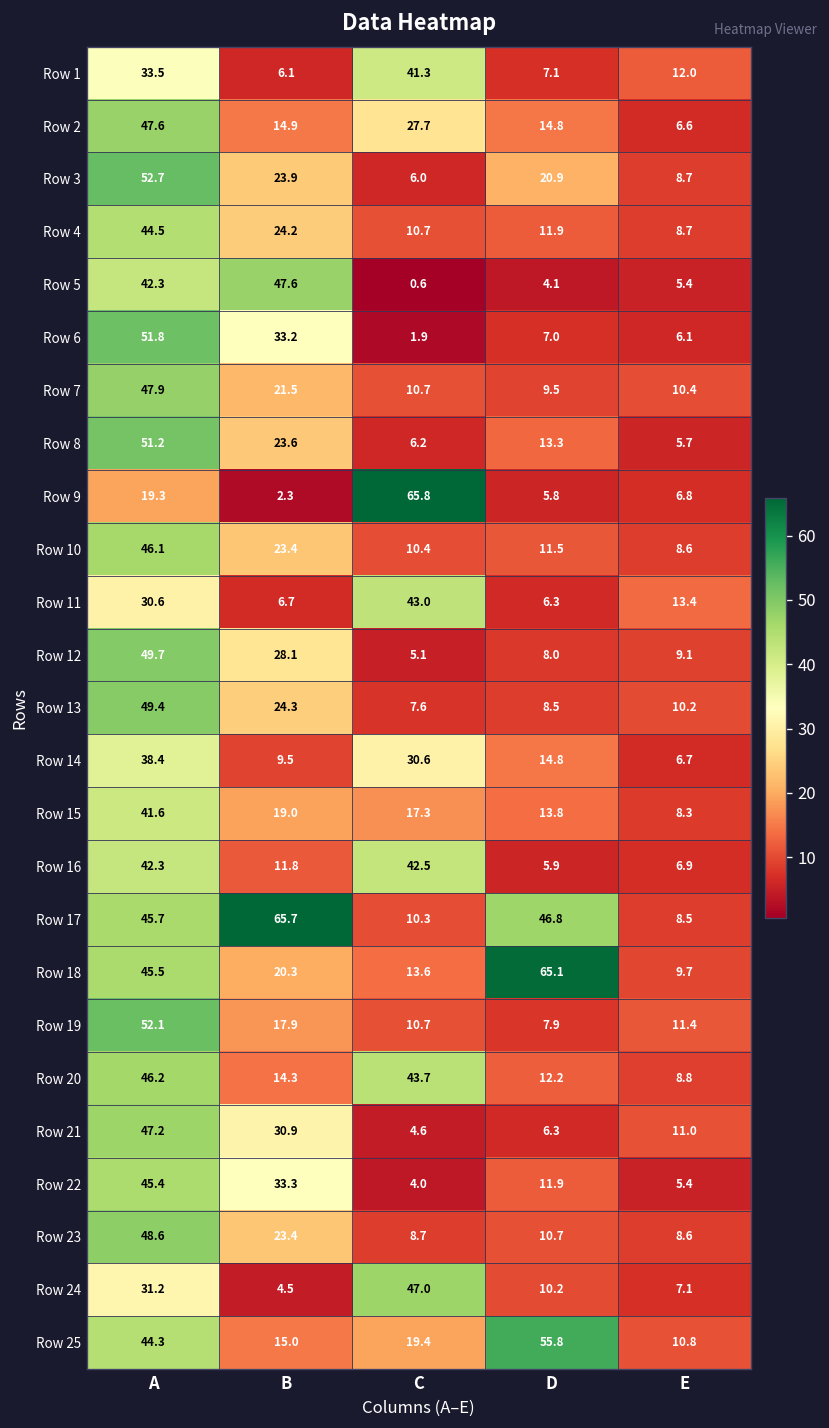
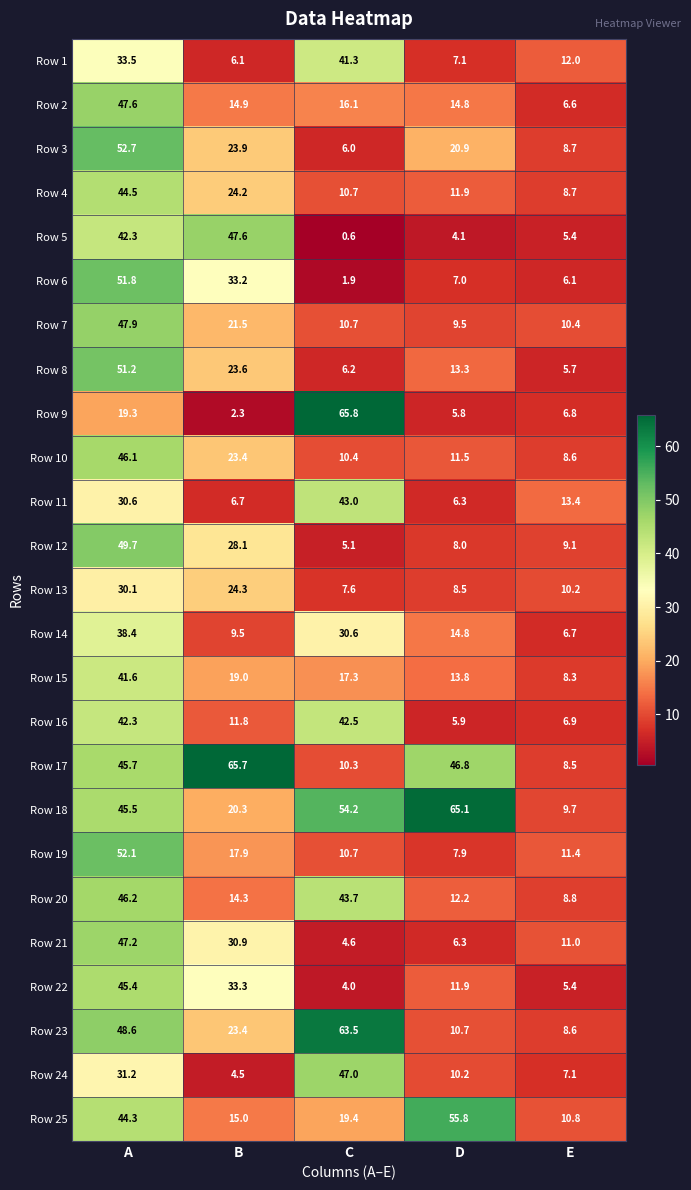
Row 2, C: 27.7 -> 16.1
Row 13, A: 49.4 -> 30.1
Row 18, C: 13.6 -> 54.2
Row 23, C: 8.7 -> 63.5
